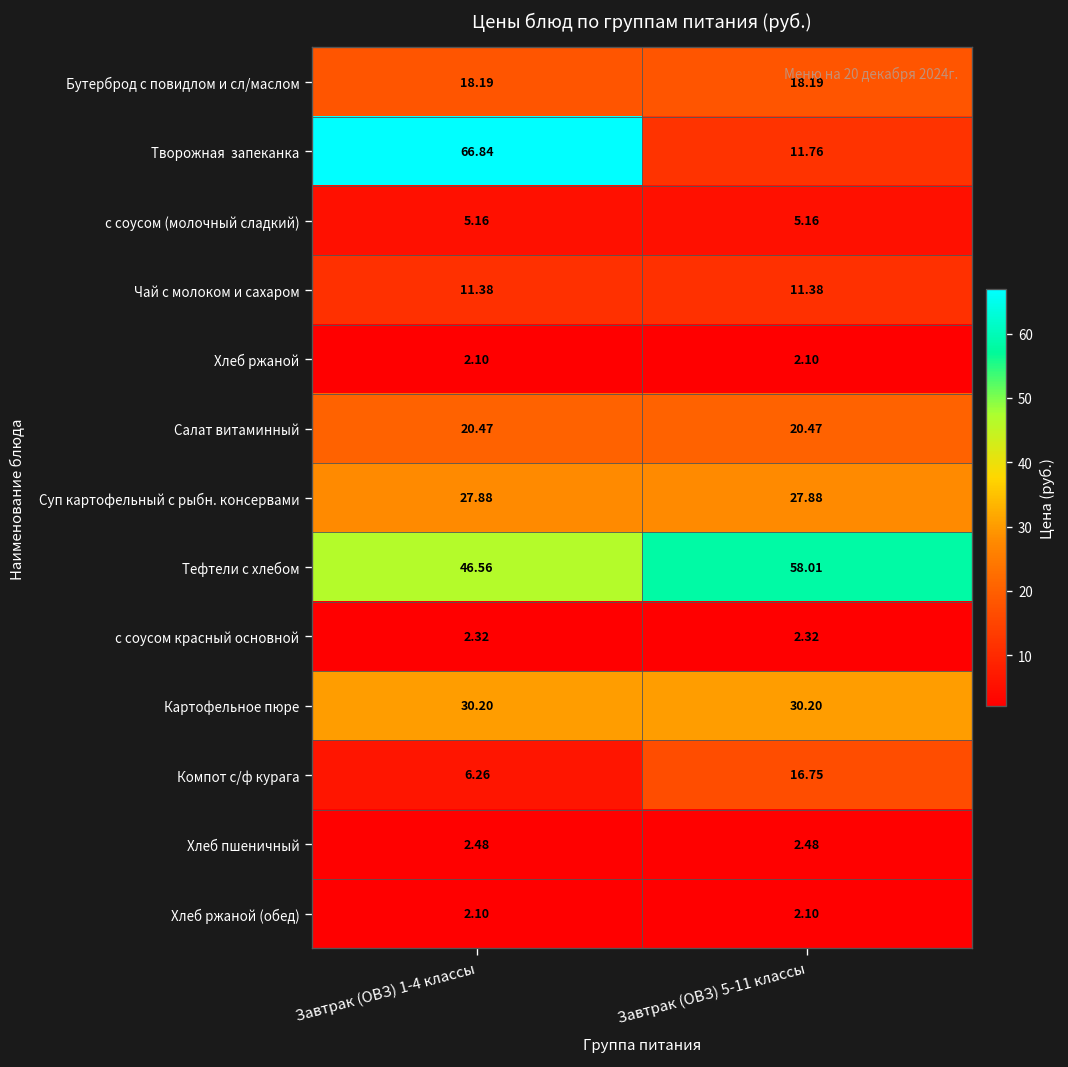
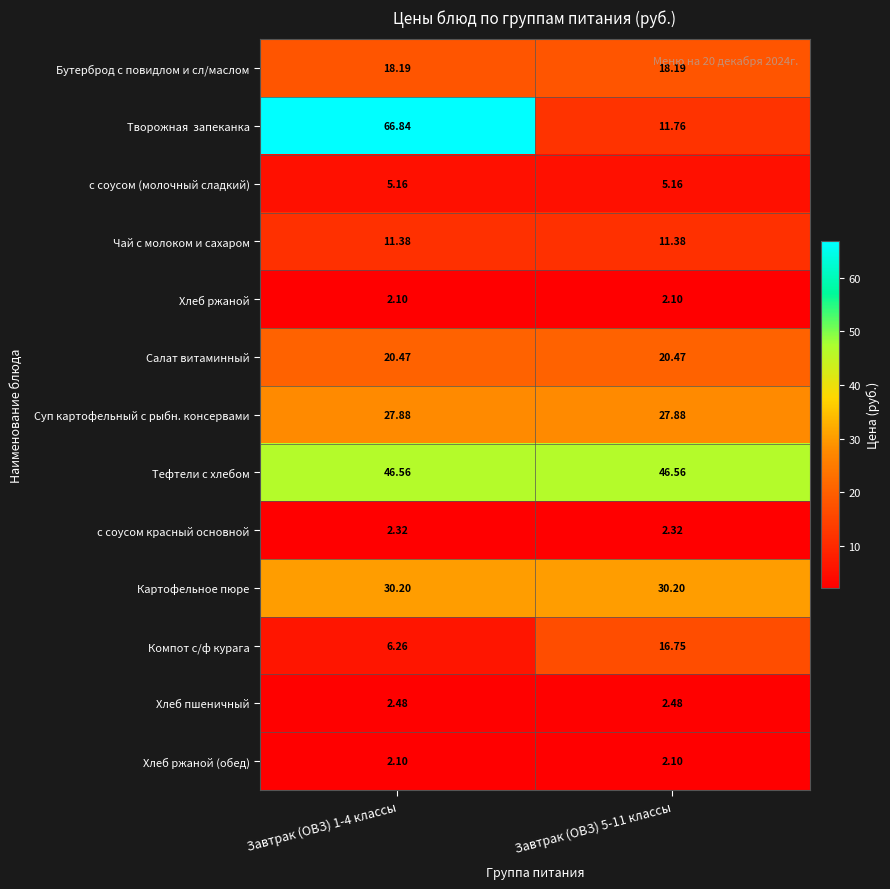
Тефтели c хлебом, Завтрак (ОВЗ) 5-11 классы: 58.01 -> 46.56
